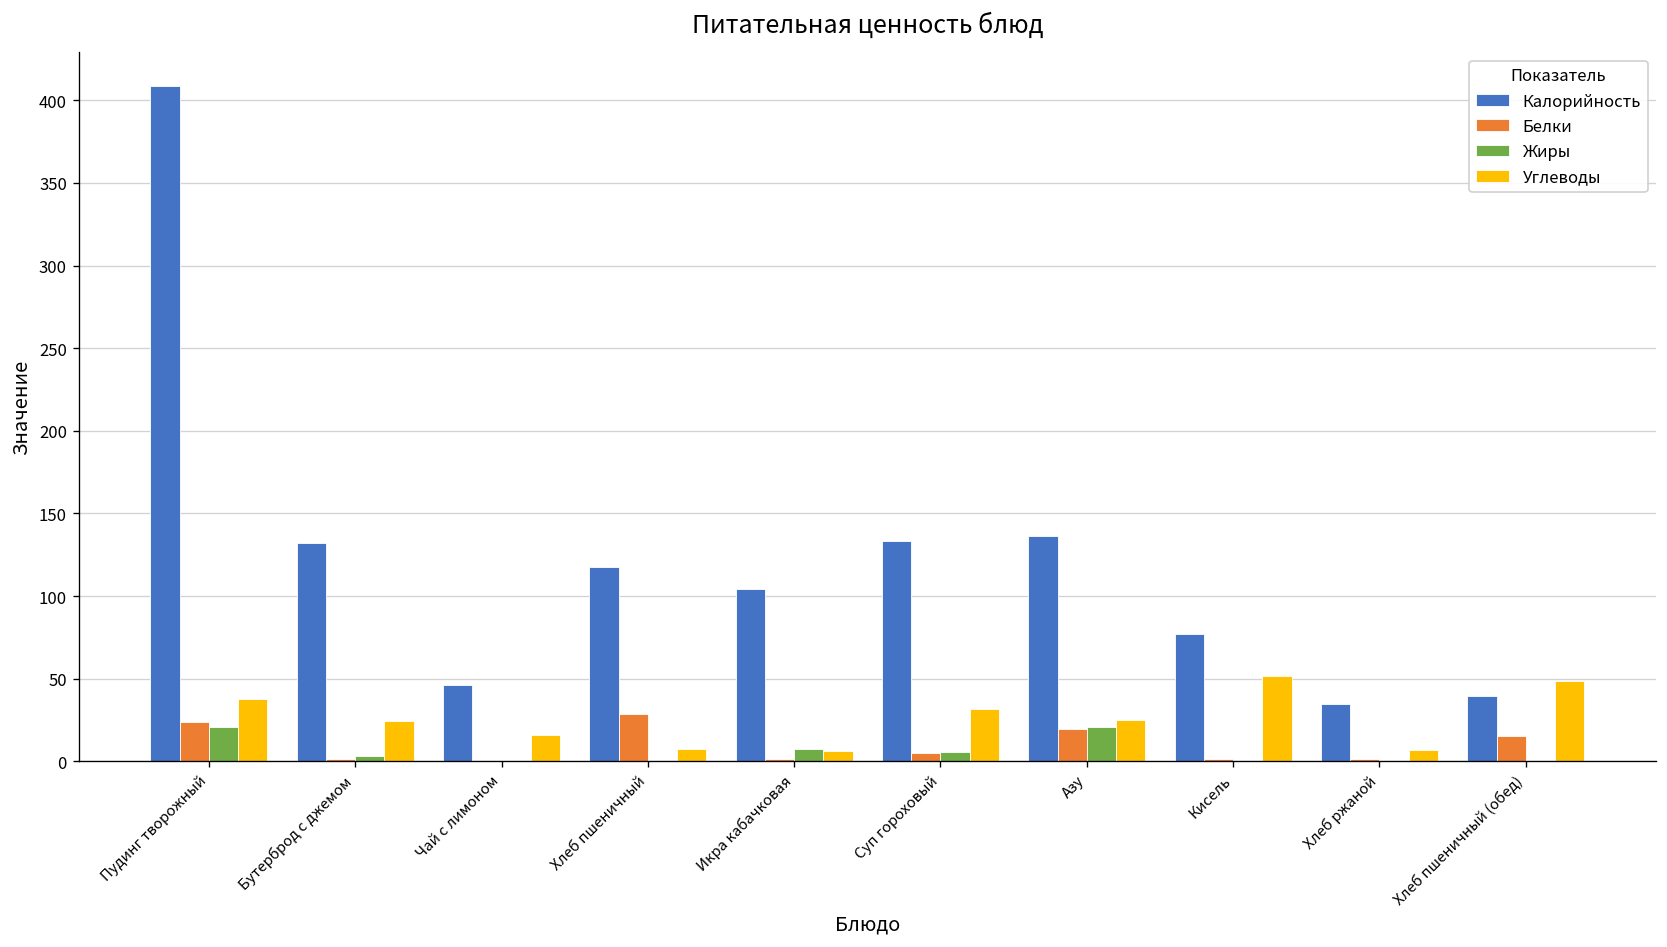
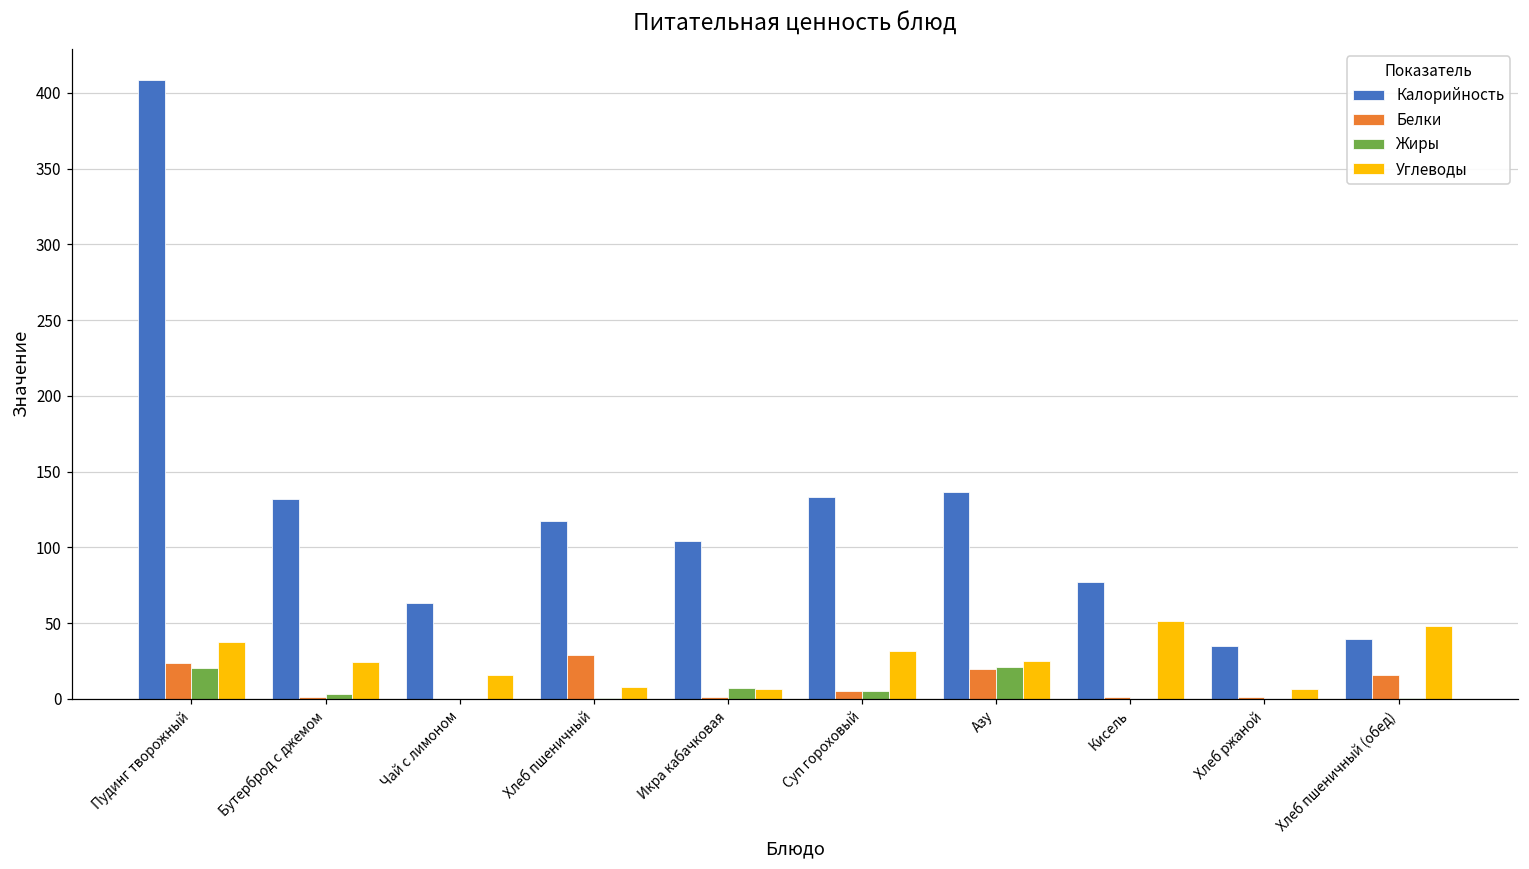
Калорийность, Чай с лимоном: 46 -> 63
